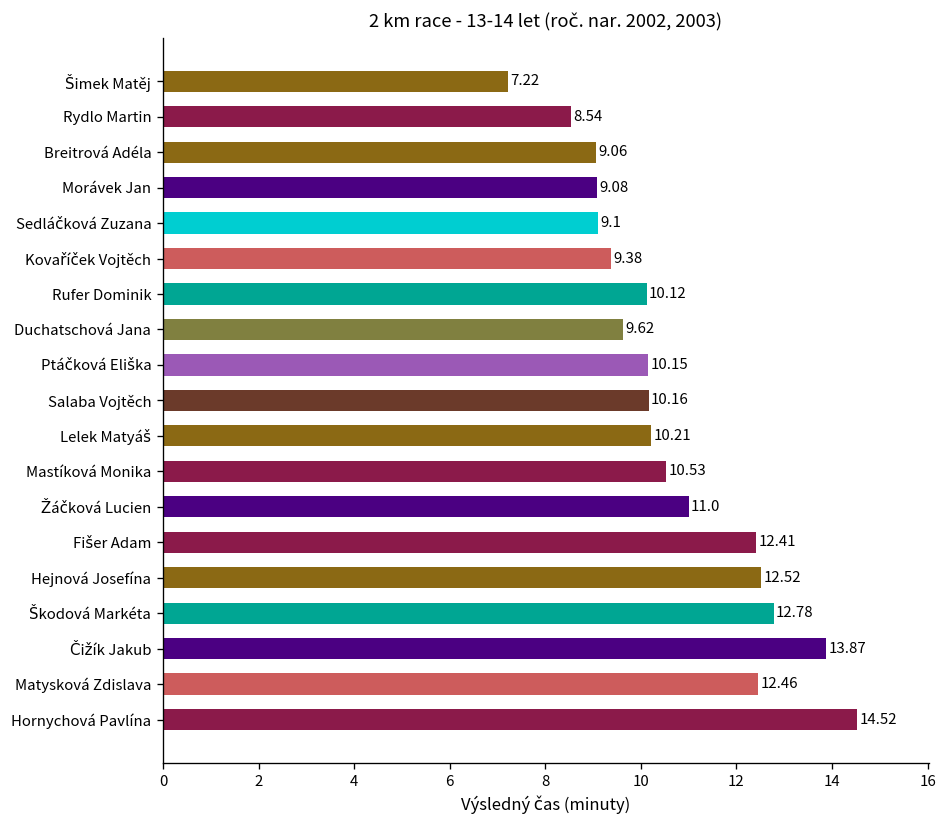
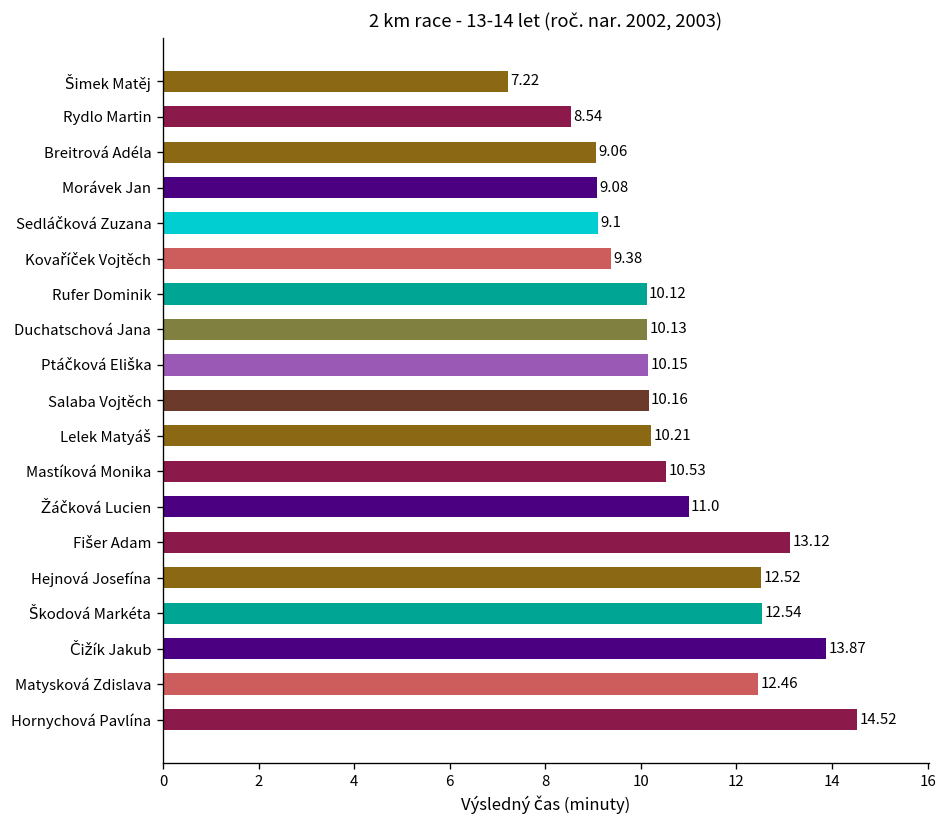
Duchatschová Jana: 9.62 -> 10.13
Fišer Adam: 12.41 -> 13.12
Škodová Markéta: 12.78 -> 12.54
